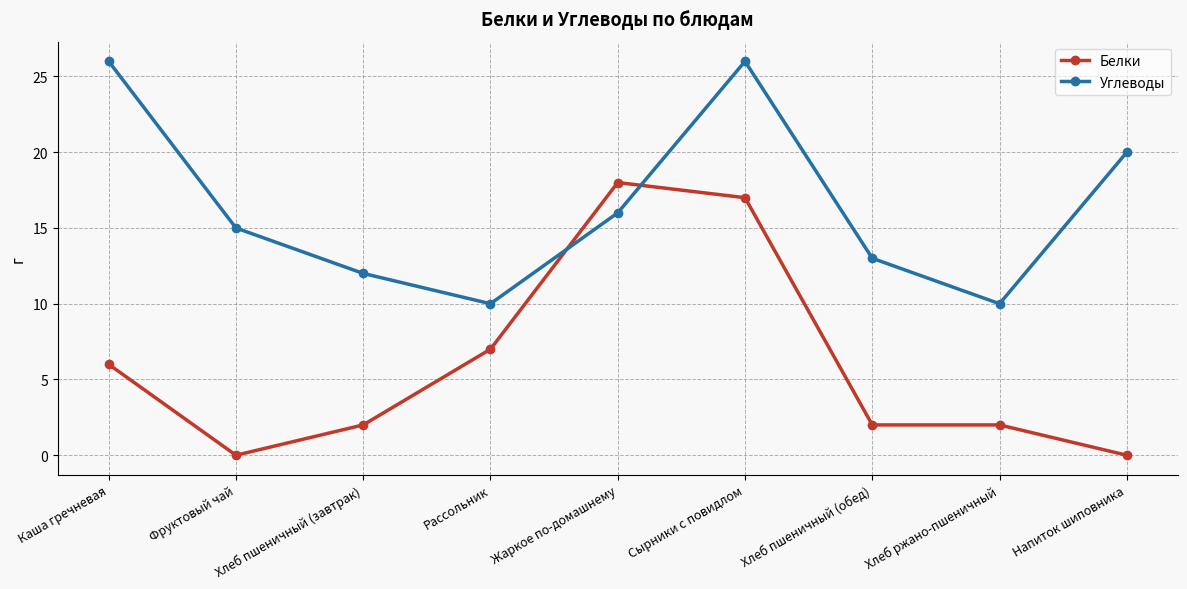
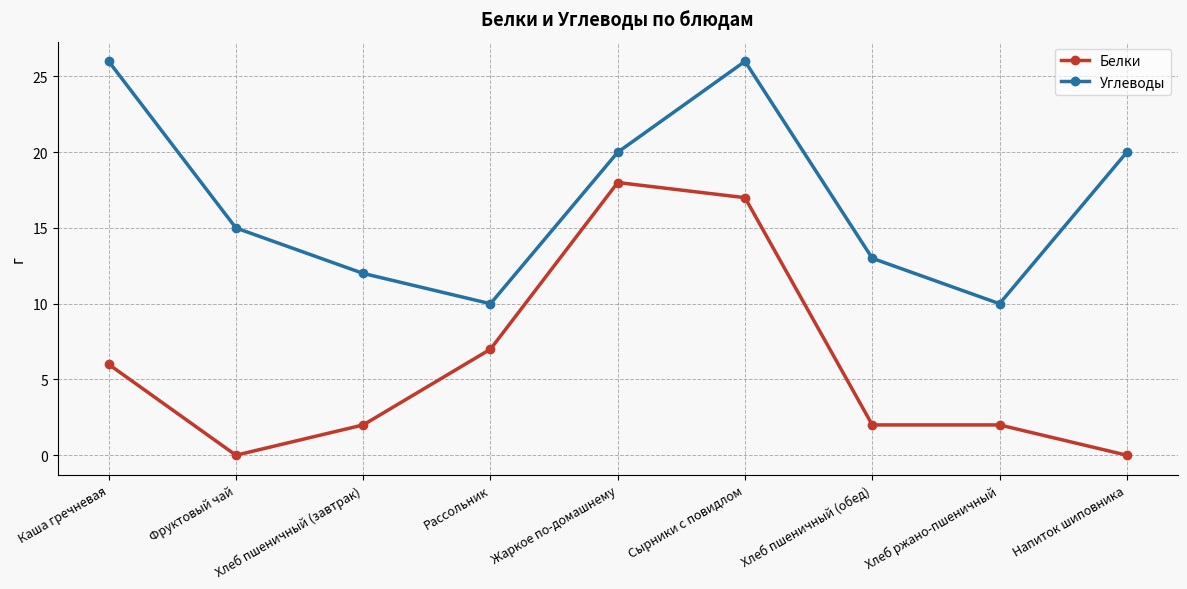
Углеводы, Жаркое по-домашнему: 16 -> 20
